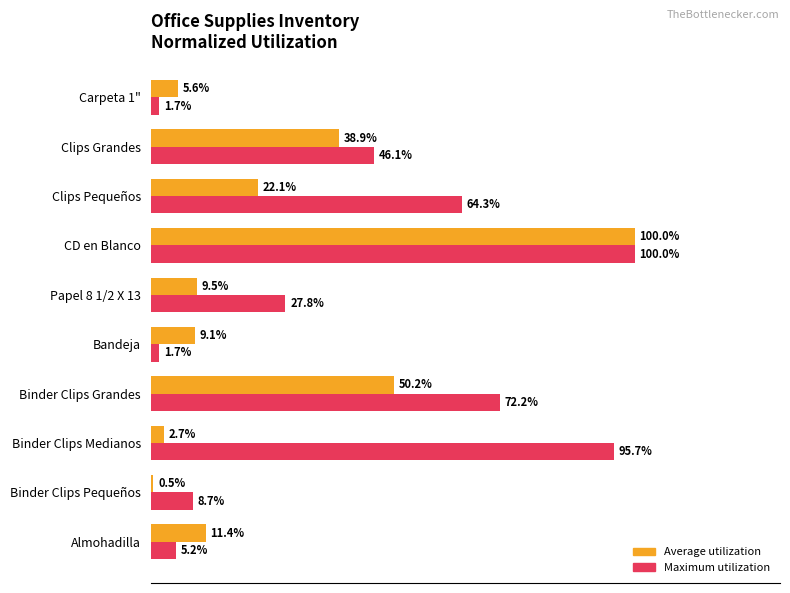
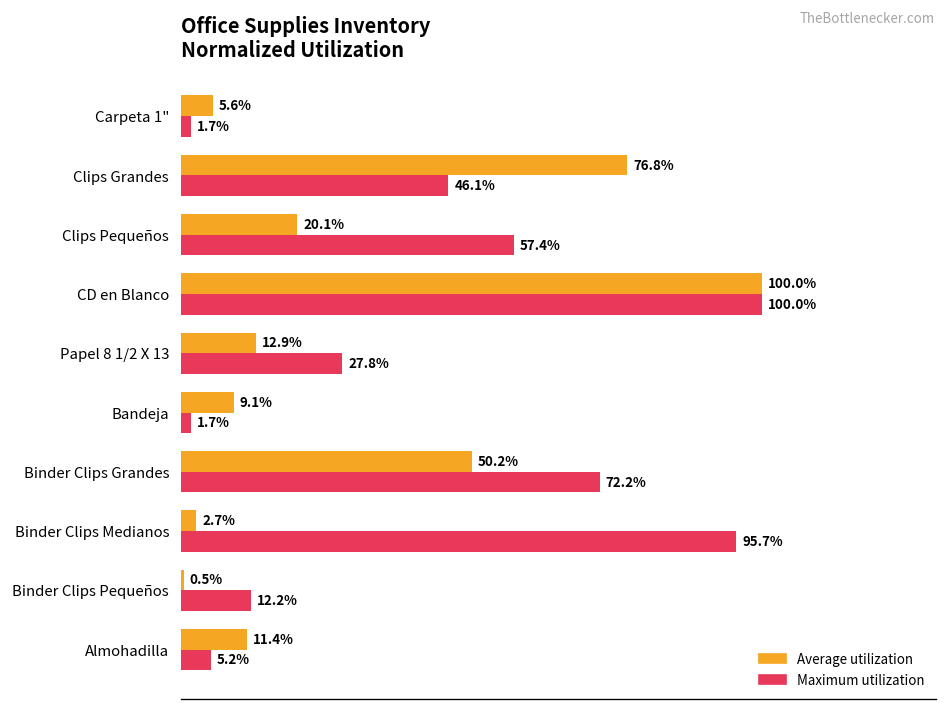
Average utilization, Clips Grandes: 38.9% -> 76.8%
Average utilization, Clips Pequeños: 22.1% -> 20.1%
Maximum utilization, Clips Pequeños: 64.3% -> 57.4%
Average utilization, Papel 8 1/2 X 13: 9.5% -> 12.9%
Maximum utilization, Binder Clips Pequeños: 8.7% -> 12.2%
